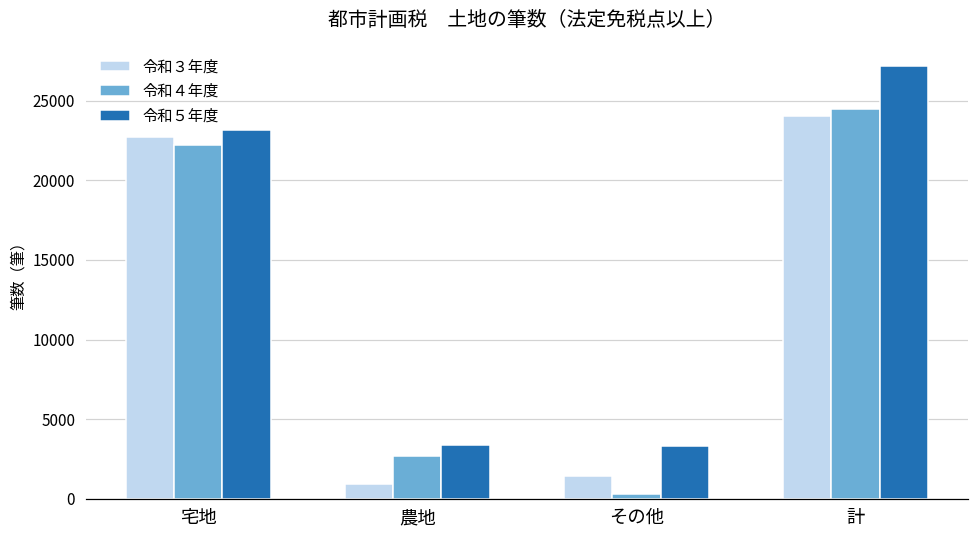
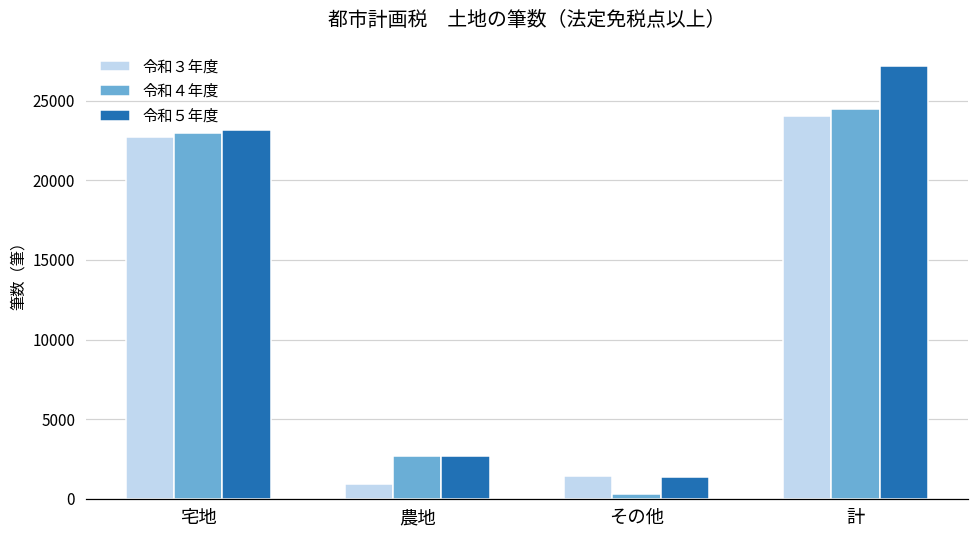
令和４年度, 宅地: 22200 -> 23000
令和５年度, 農地: 3400 -> 2700
令和５年度, その他: 3300 -> 1400
